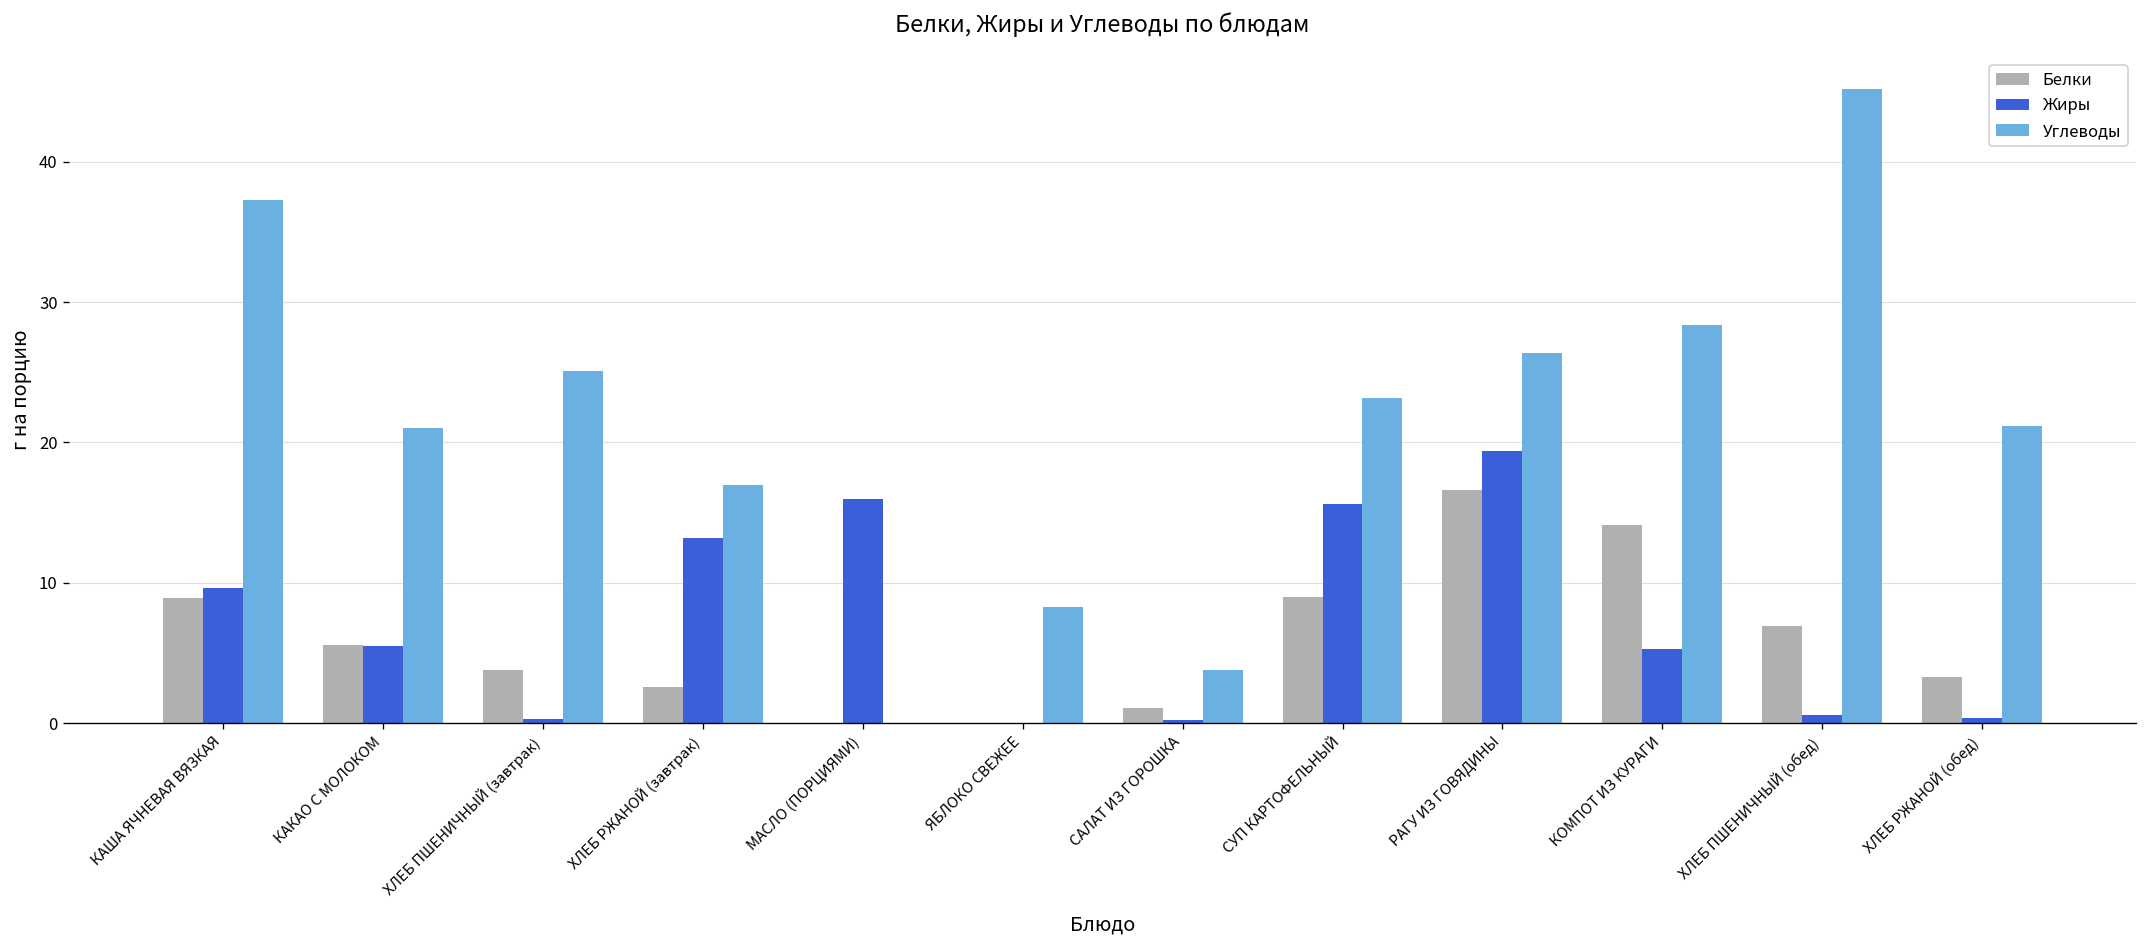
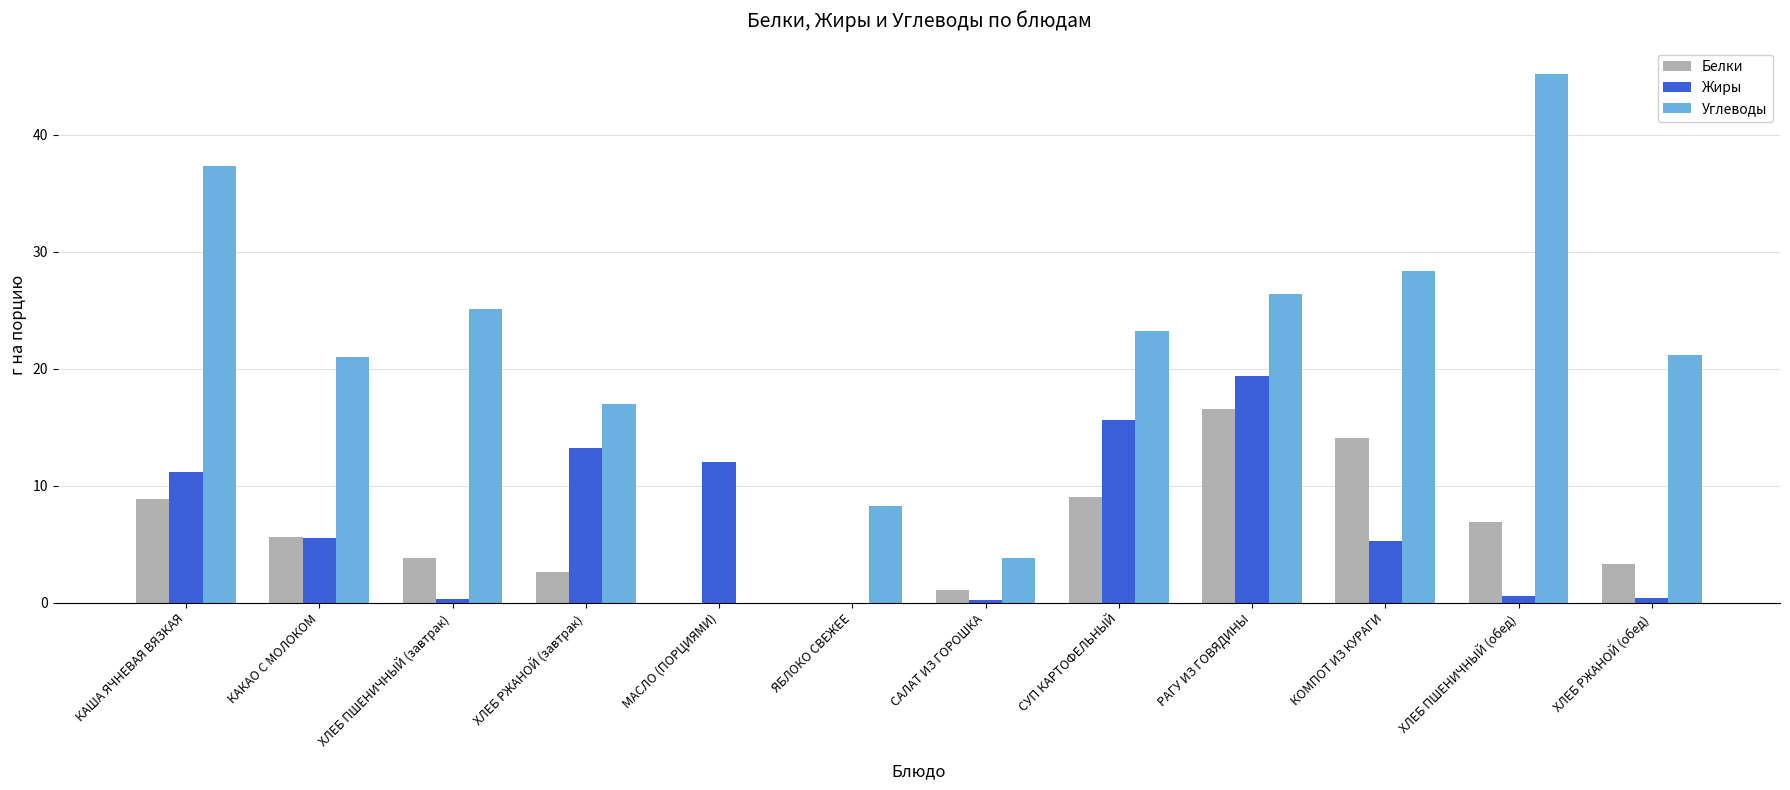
Жиры, КАША ЯЧНЕВАЯ ВЯЗКАЯ: 9.6 -> 11.2
Жиры, МАСЛО (ПОРЦИЯМИ): 16 -> 12
